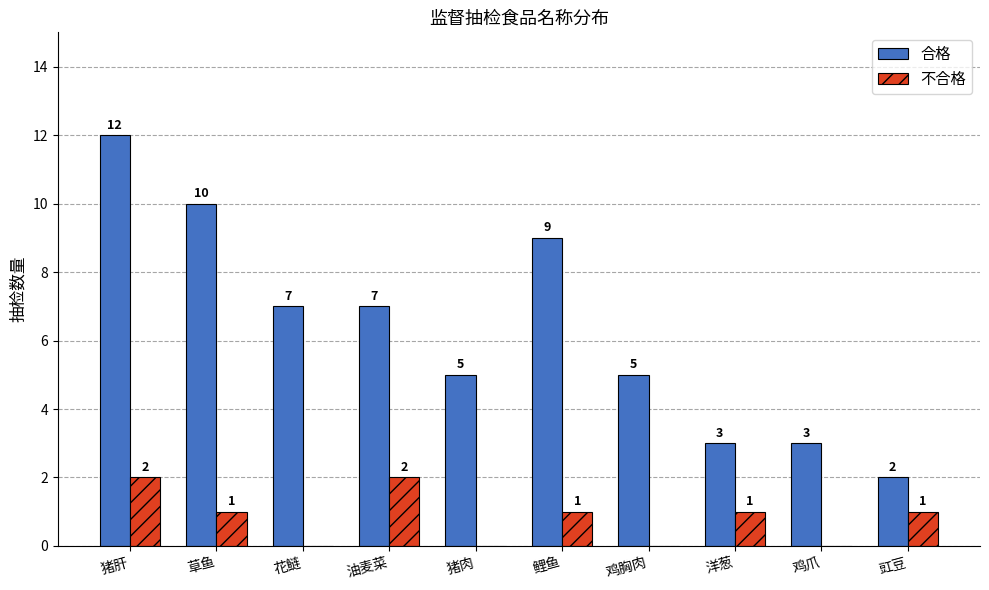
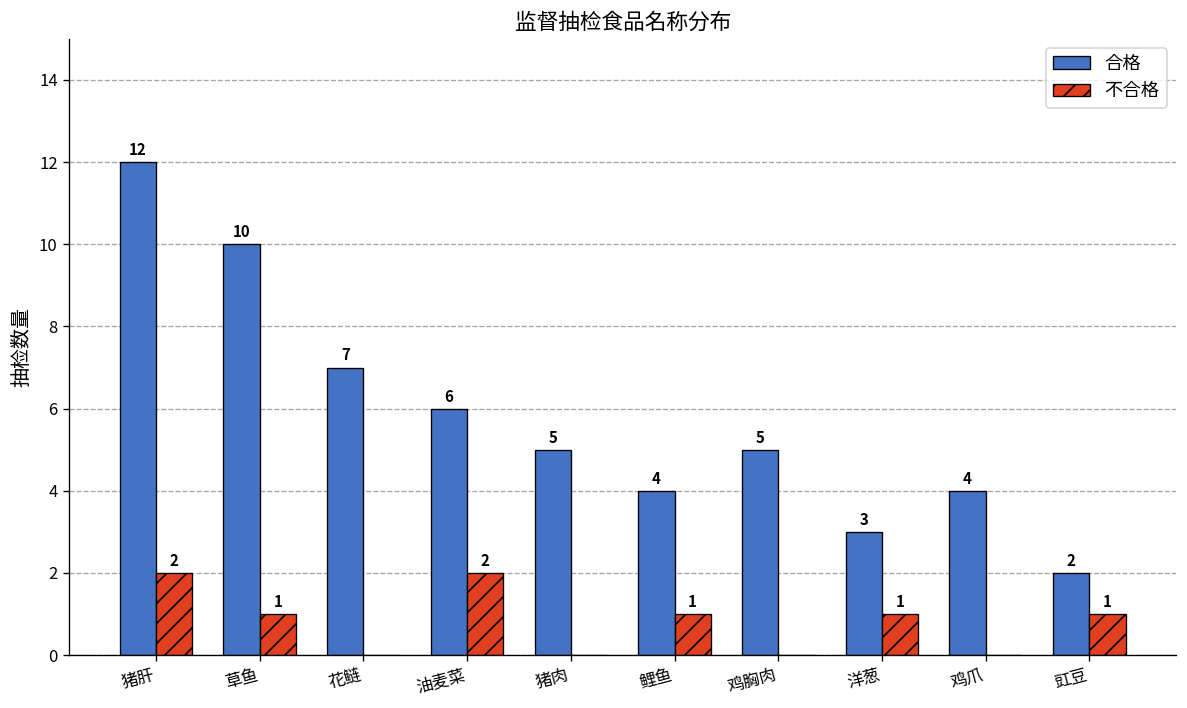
合格, 油麦菜: 7 -> 6
合格, 鲤鱼: 9 -> 4
合格, 鸡爪: 3 -> 4
